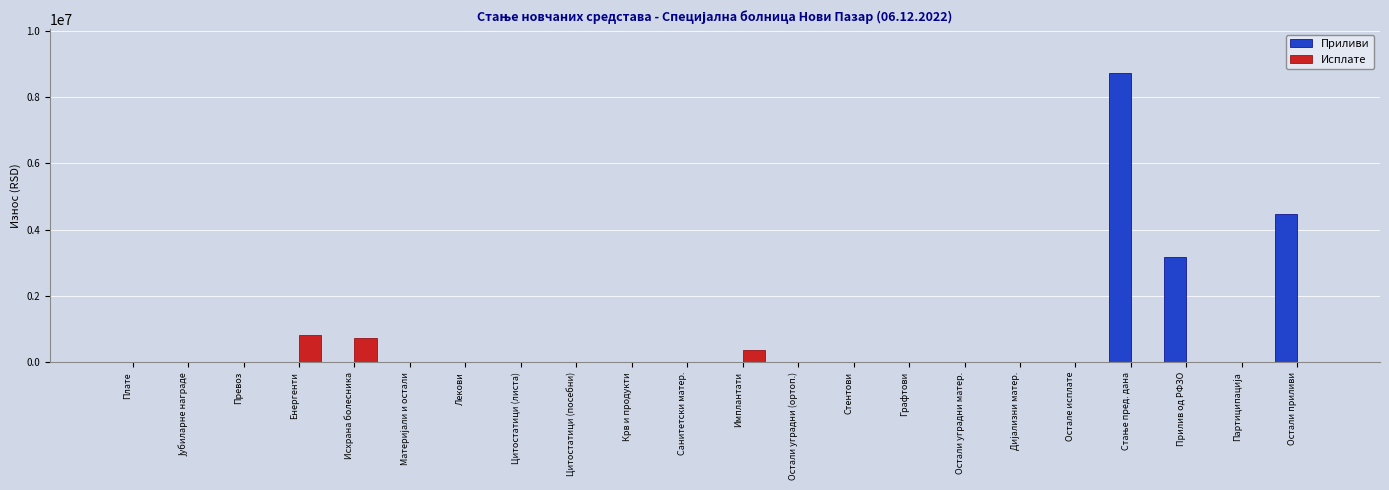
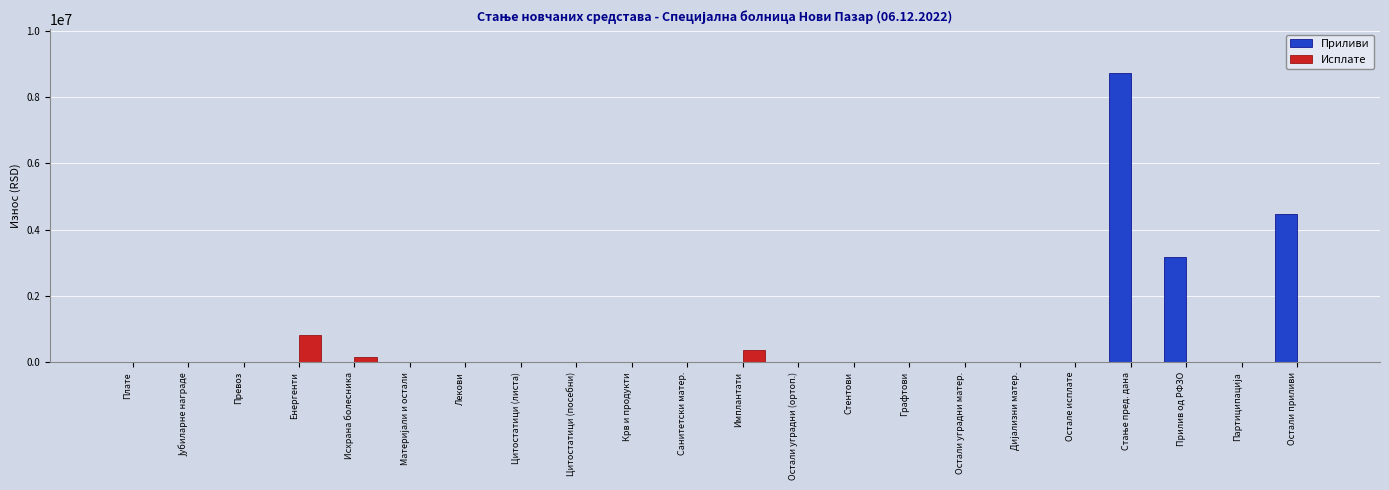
Исплате, Исхрана болесника: 700000 -> 200000
